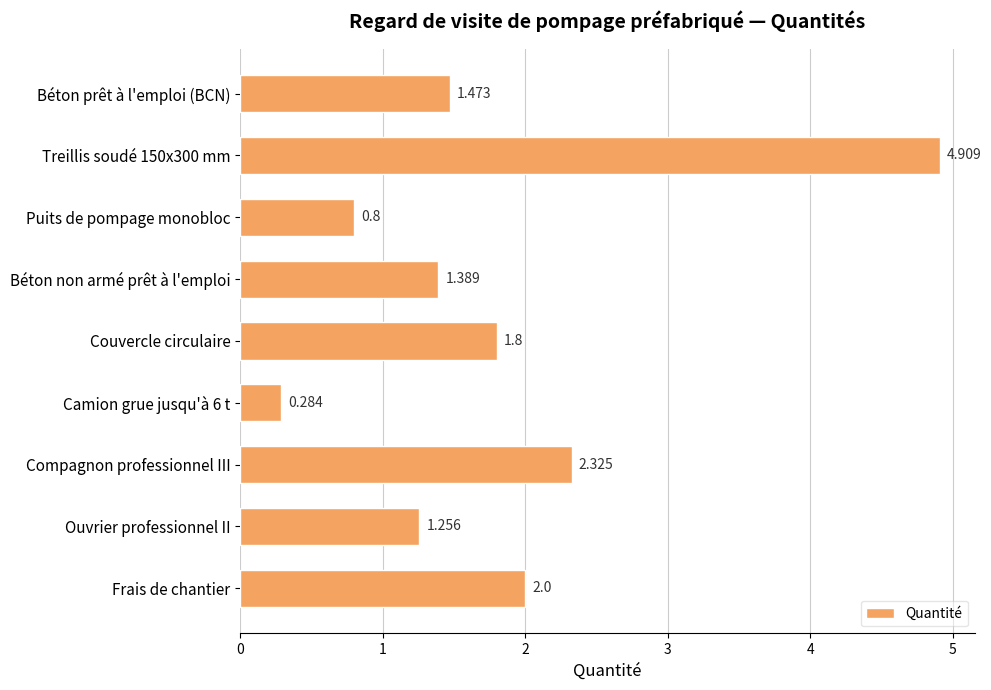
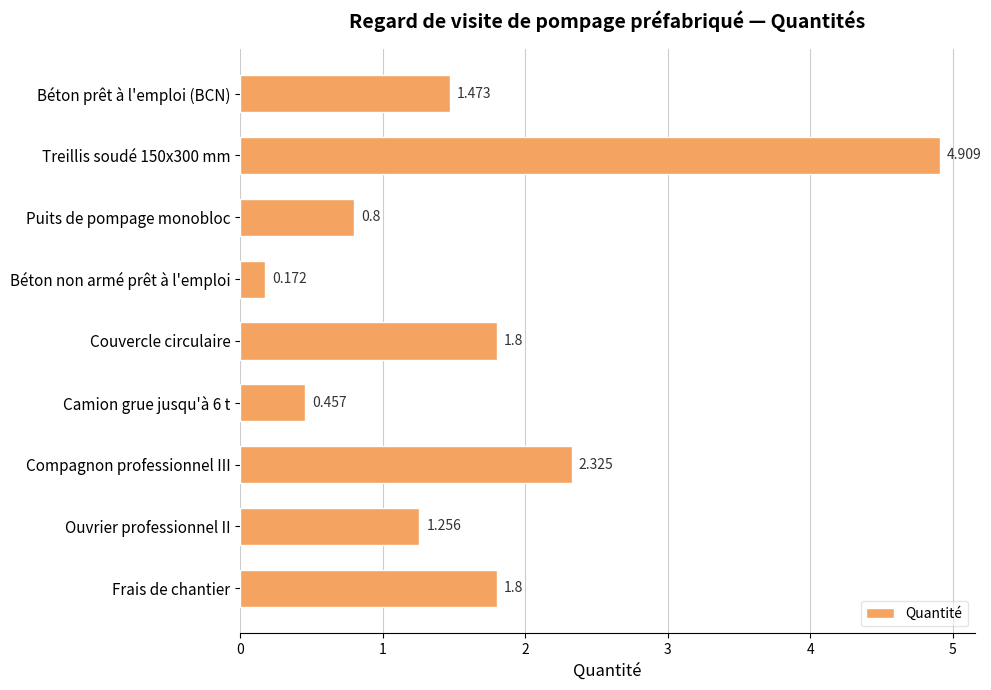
Béton non armé prêt à l'emploi: 1.389 -> 0.172
Camion grue jusqu'à 6 t: 0.284 -> 0.457
Frais de chantier: 2.0 -> 1.8
